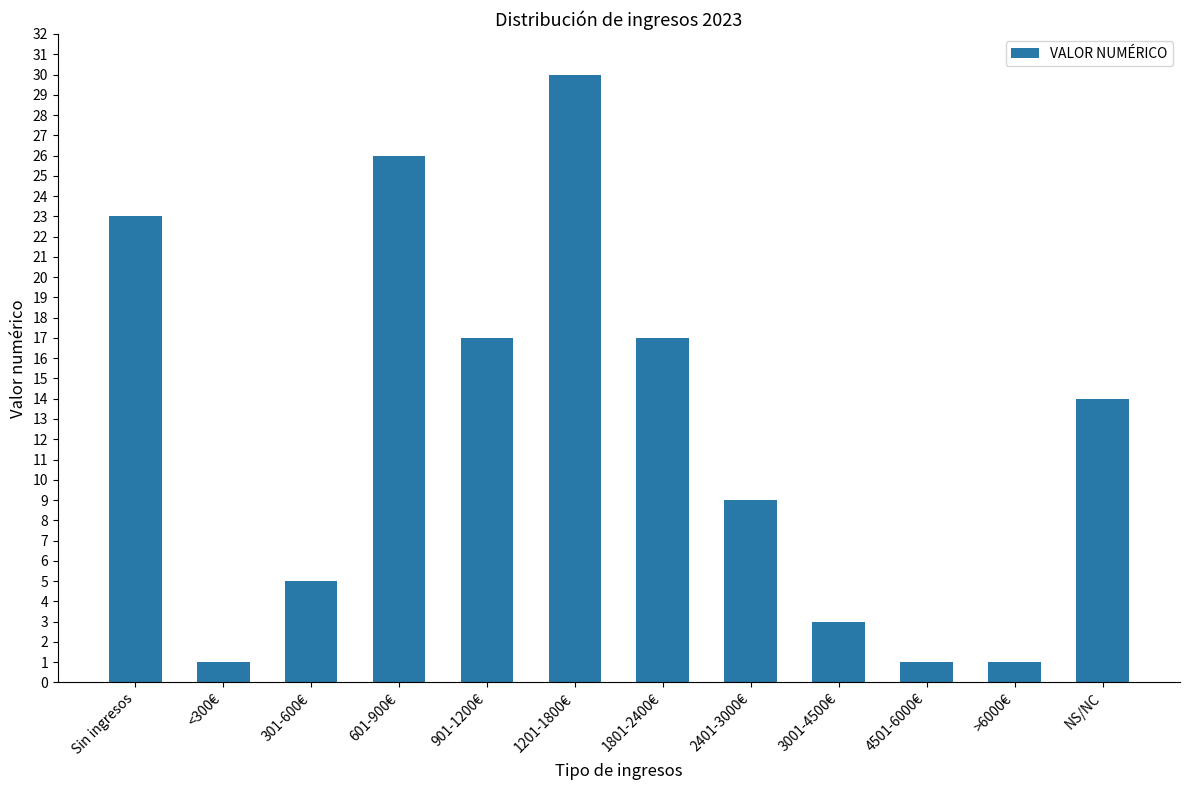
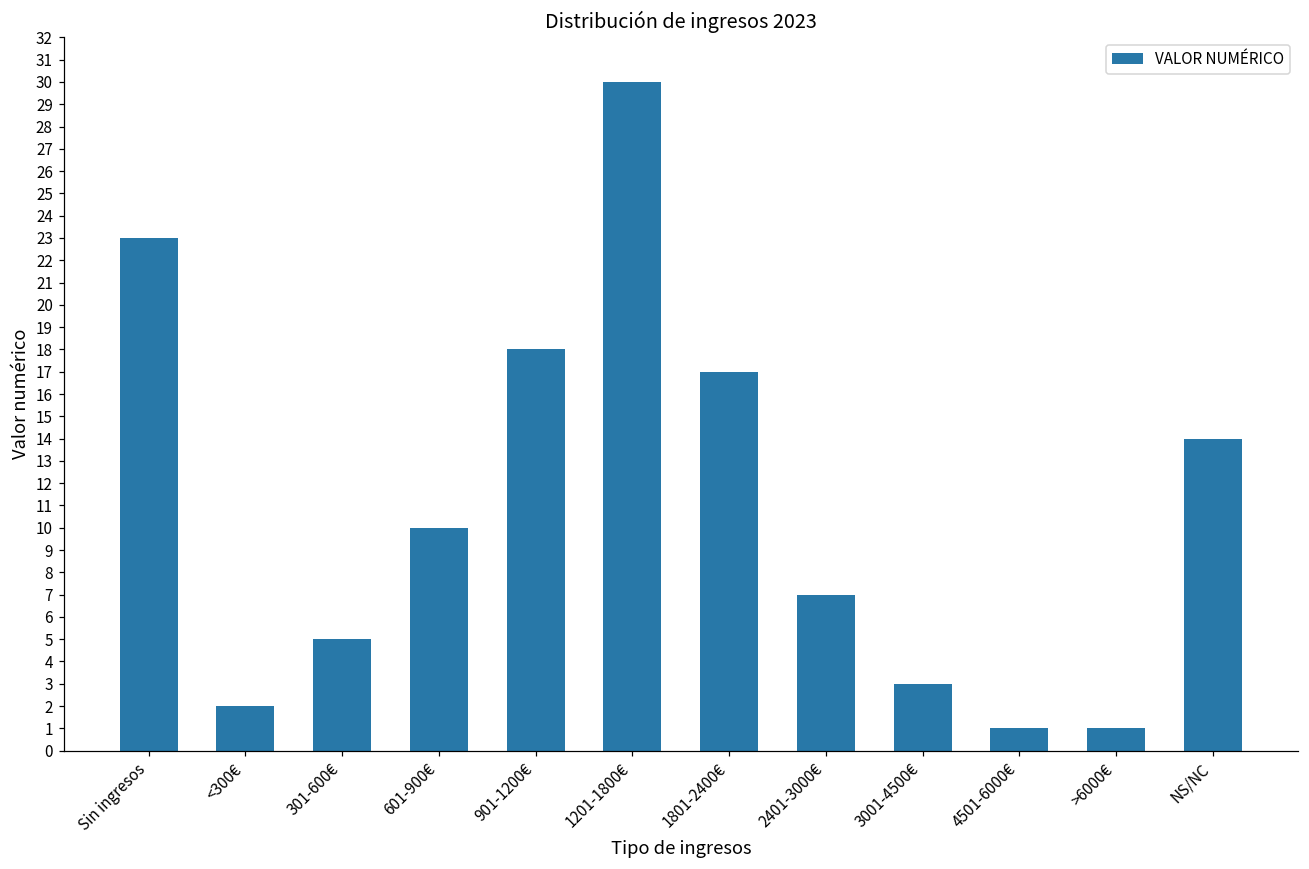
<300€: 1 -> 2
601-900€: 26 -> 10
901-1200€: 17 -> 18
2401-3000€: 9 -> 7
